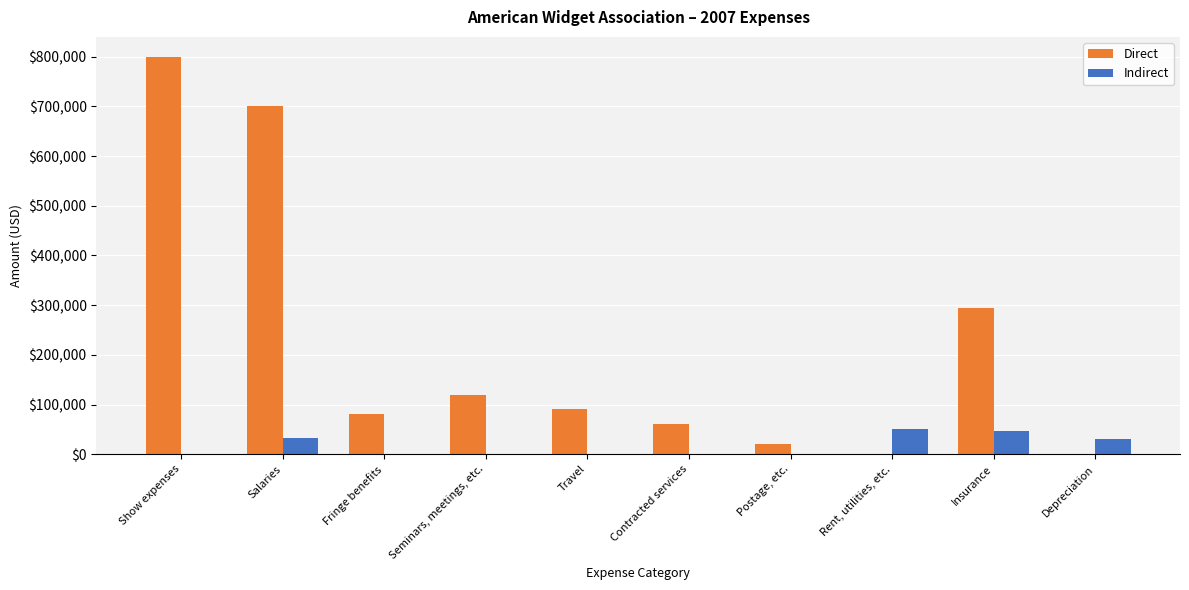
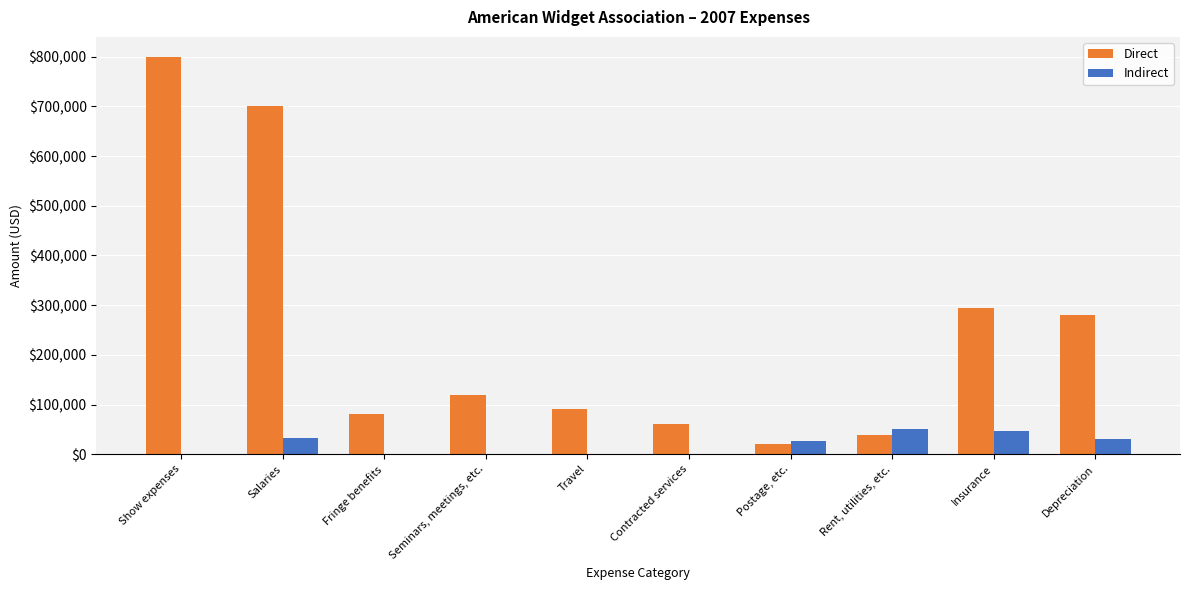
Indirect, Postage, etc.: $0 -> $30,000
Direct, Rent, utilities, etc.: $0 -> $40,000
Direct, Depreciation: $0 -> $280,000
